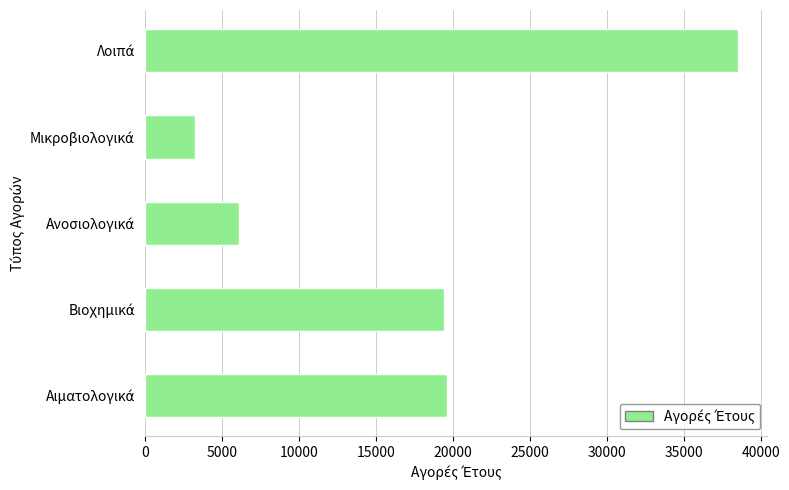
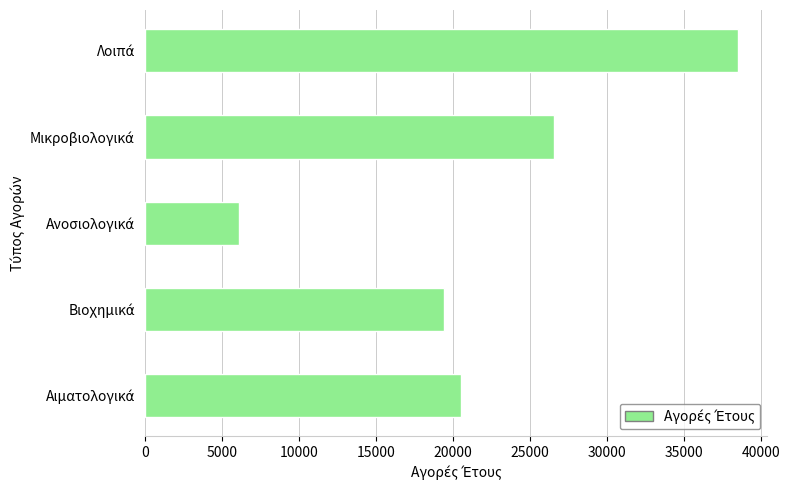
Μικροβιολογικά: 3200 -> 26600
Αιματολογικά: 19600 -> 20500
